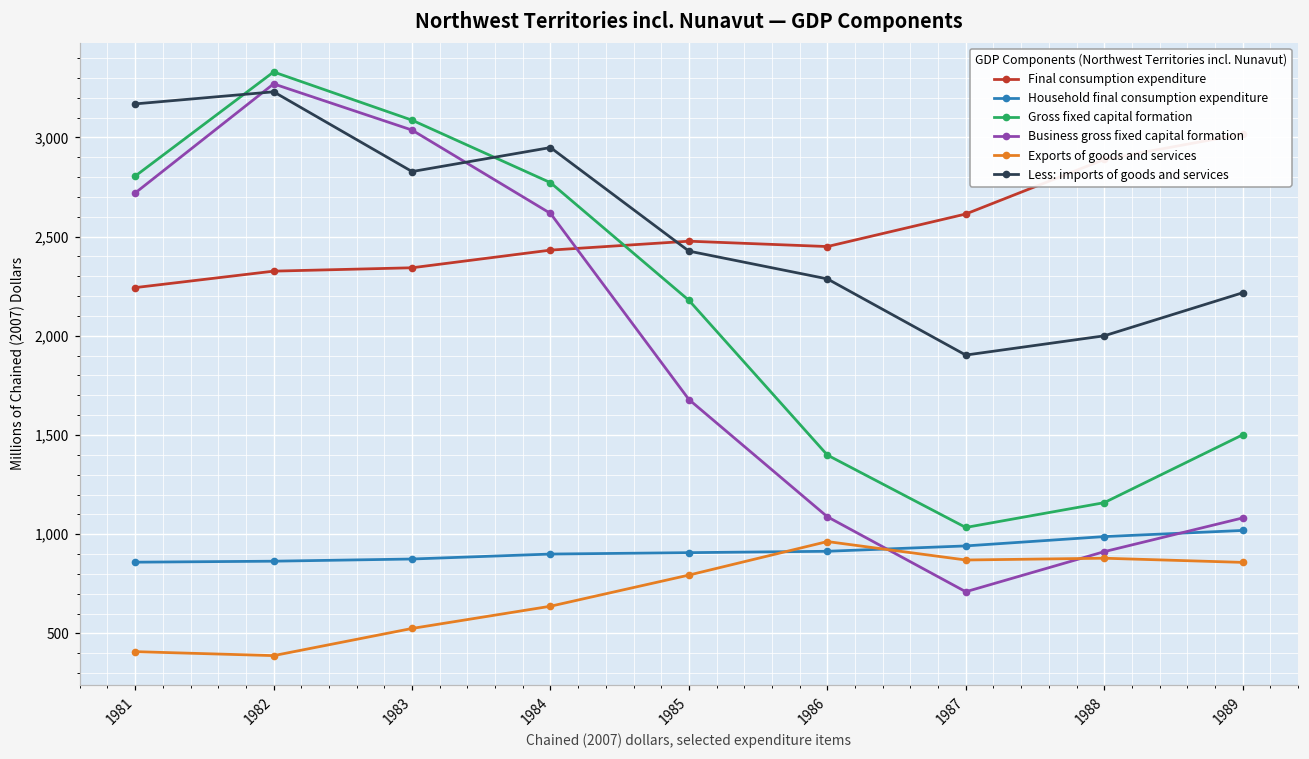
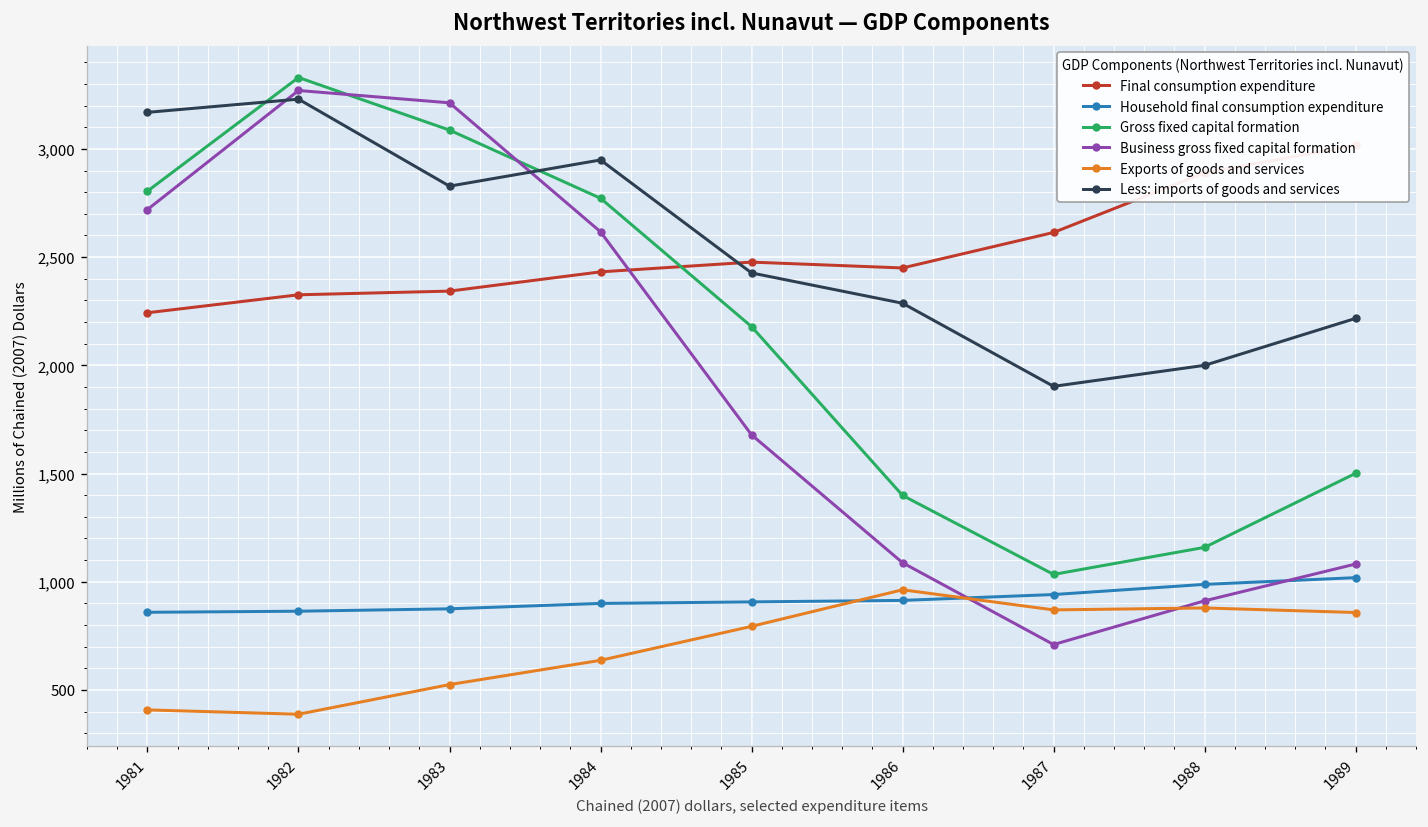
Business gross fixed capital formation, 1983: 3,040 -> 3,210
